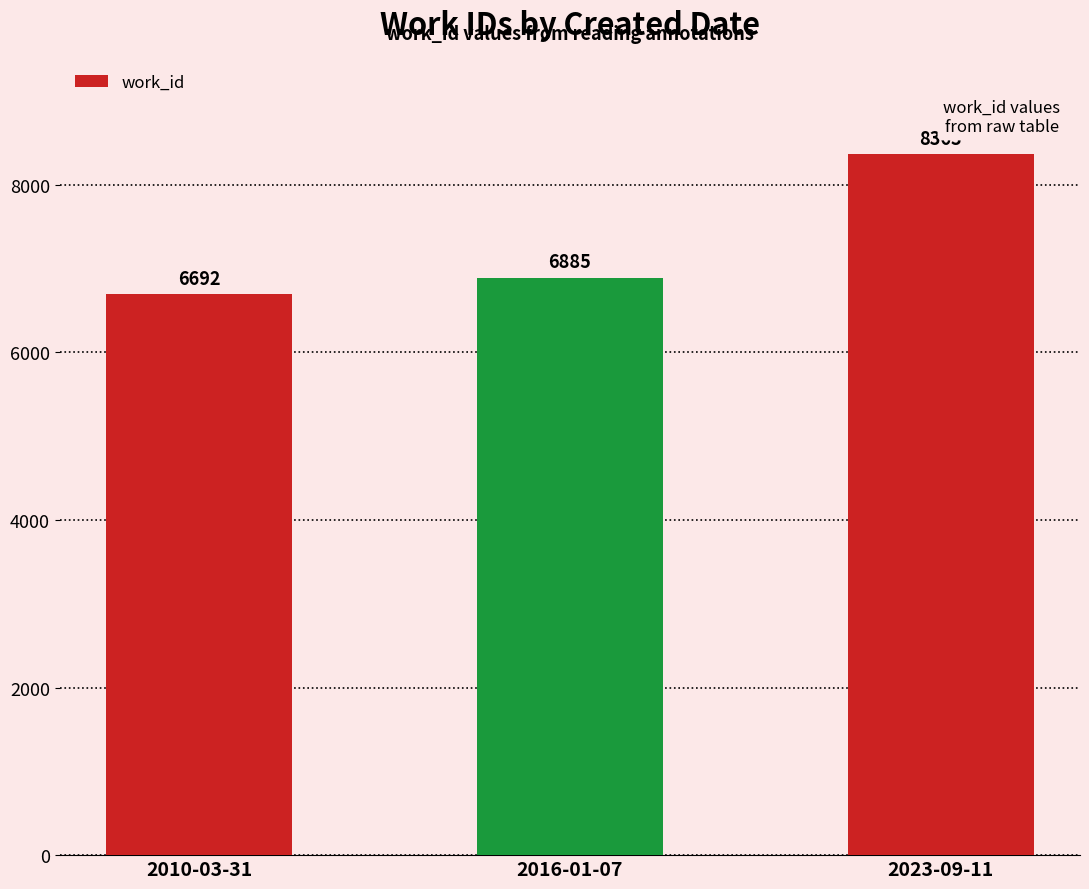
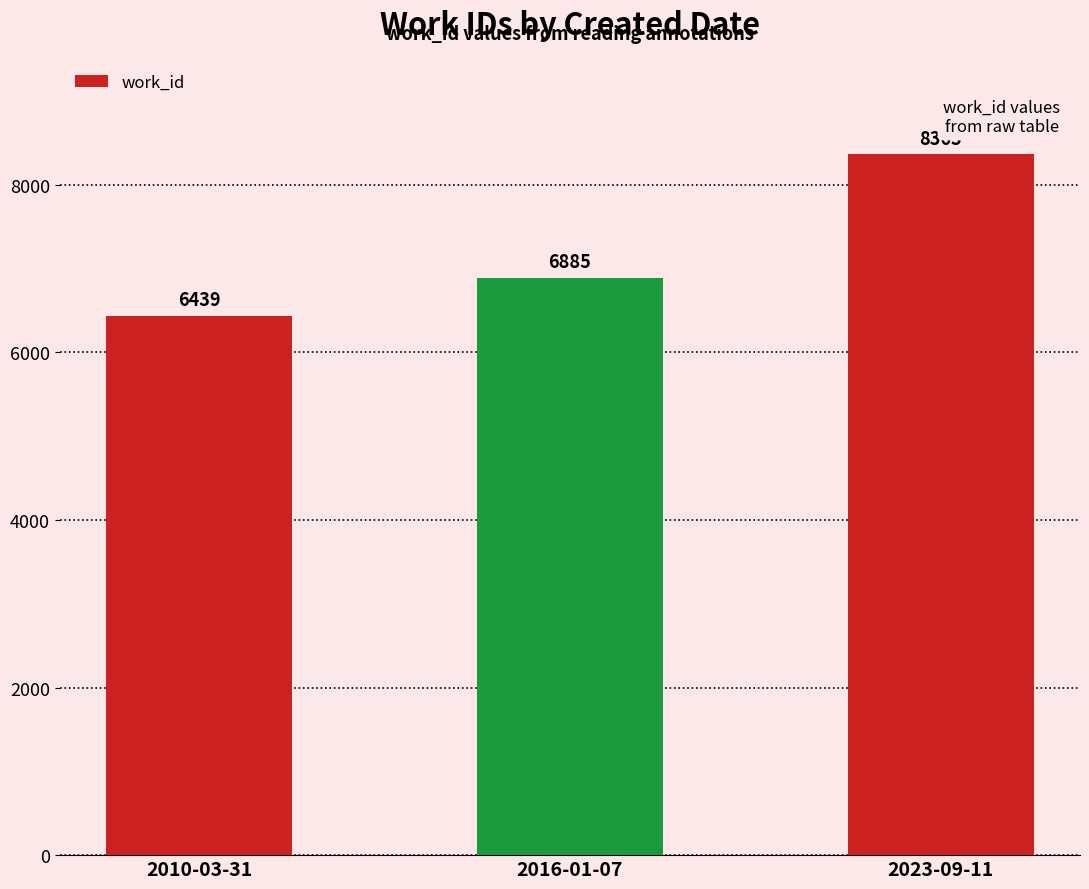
2010-03-31: 6692 -> 6439
